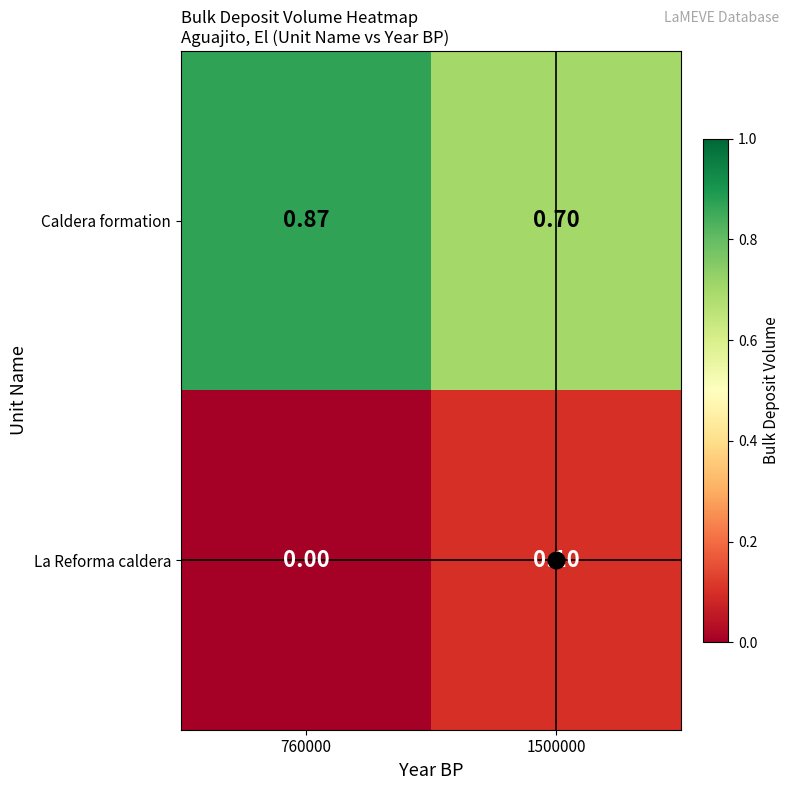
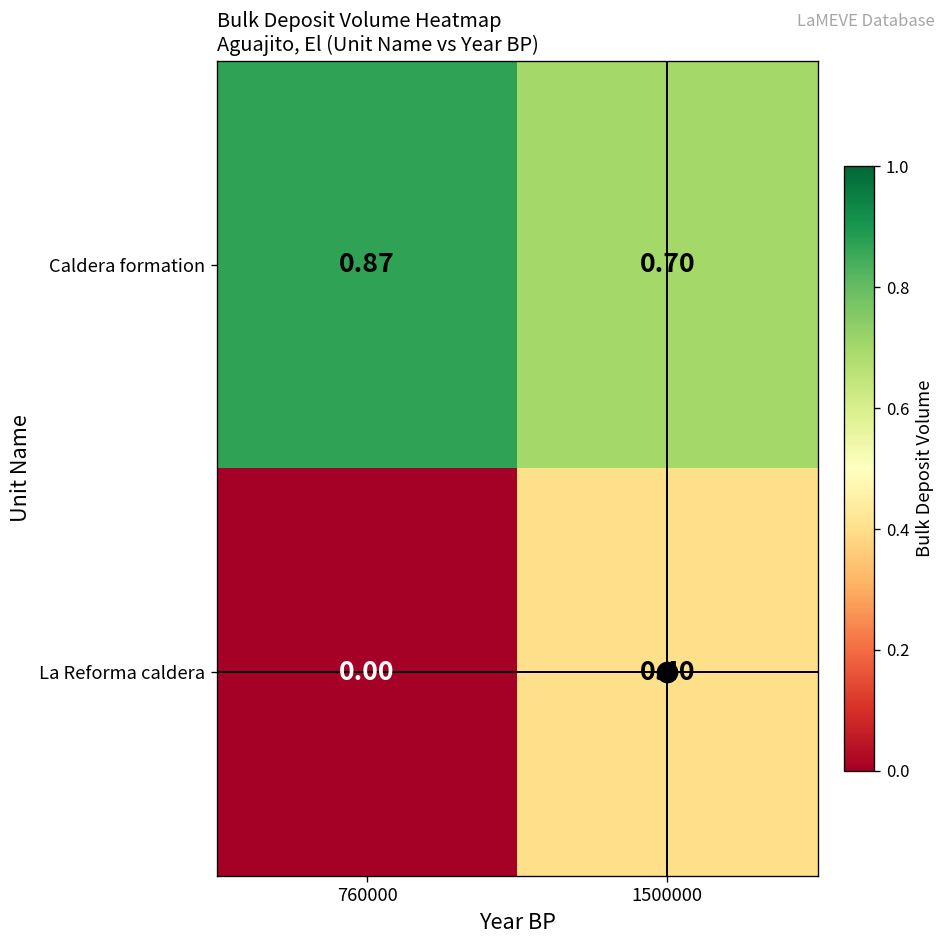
La Reforma caldera, 1500000: 0.10 -> 0.40
